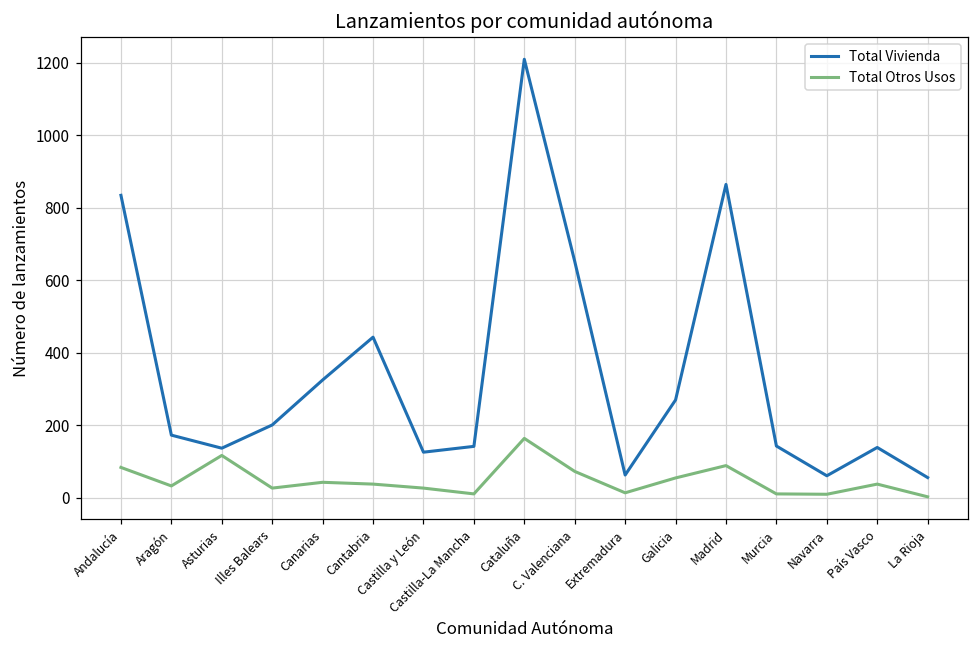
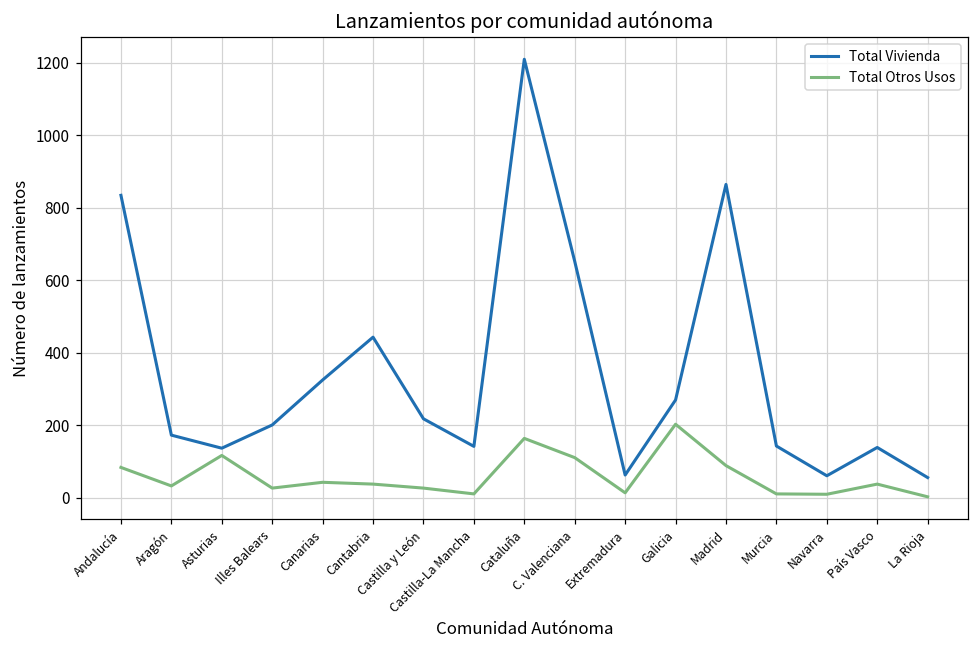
Total Vivienda, Castilla y León: 130 -> 220
Total Otros Usos, C. Valenciana: 70 -> 110
Total Otros Usos, Galicia: 60 -> 200
